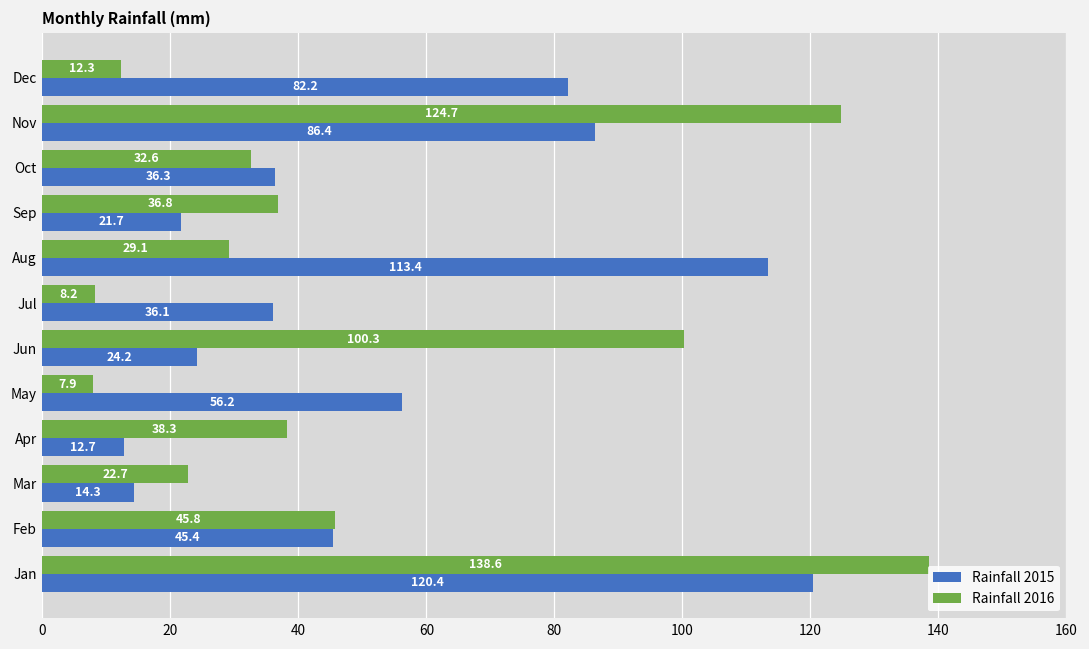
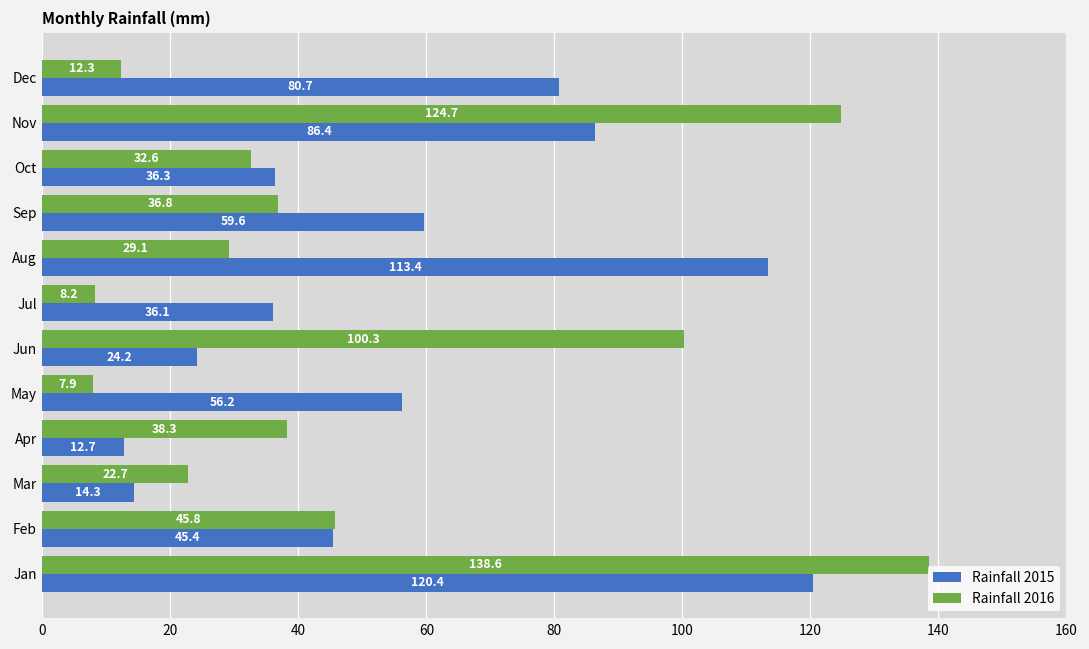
Rainfall 2015, Dec: 82.2 -> 80.7
Rainfall 2015, Sep: 21.7 -> 59.6
